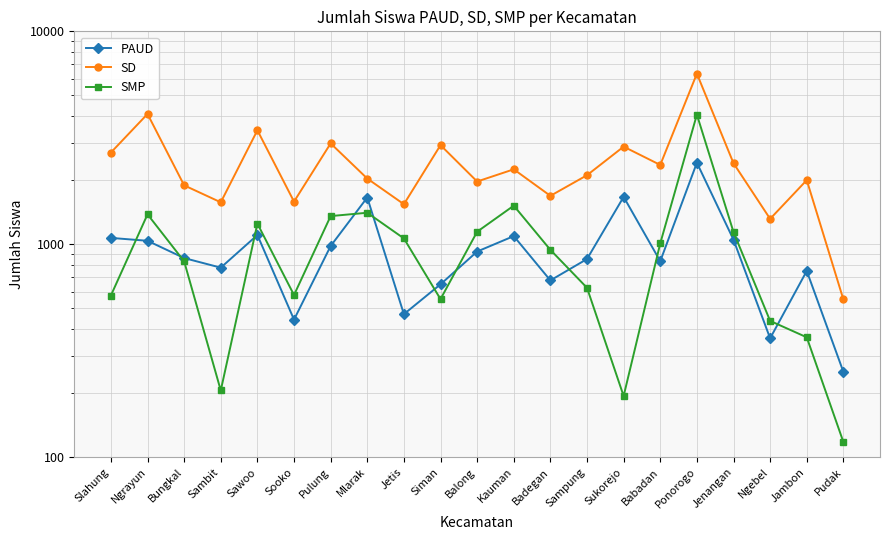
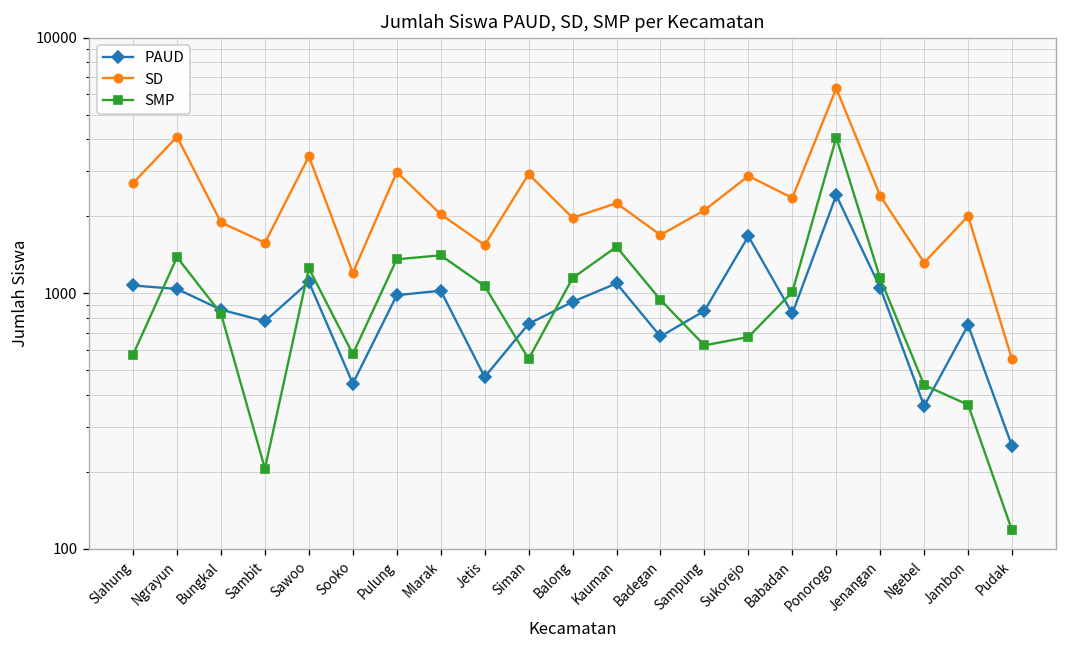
SD, Sooko: 1600 -> 1200
PAUD, Mlarak: 1700 -> 1000
PAUD, Siman: 650 -> 760
SMP, Sukorejo: 190 -> 670
